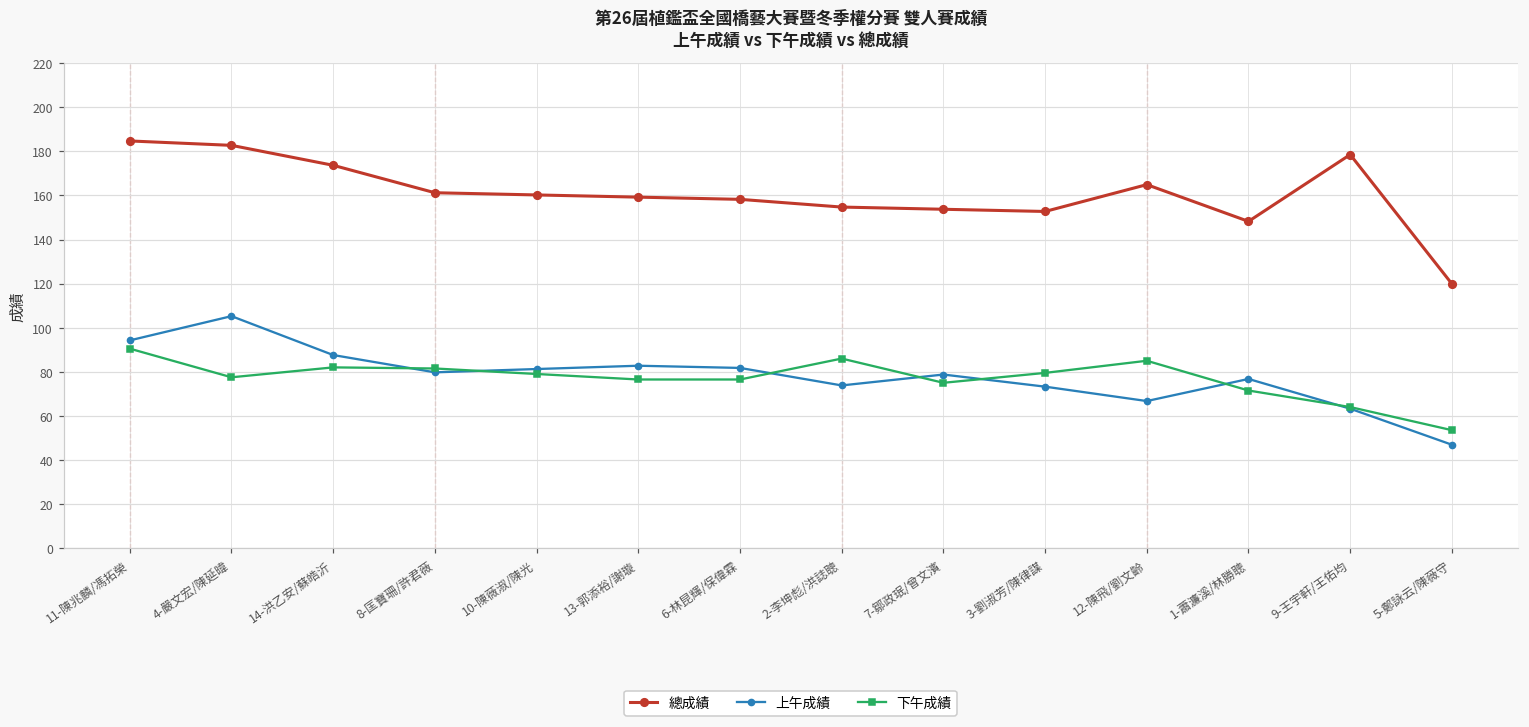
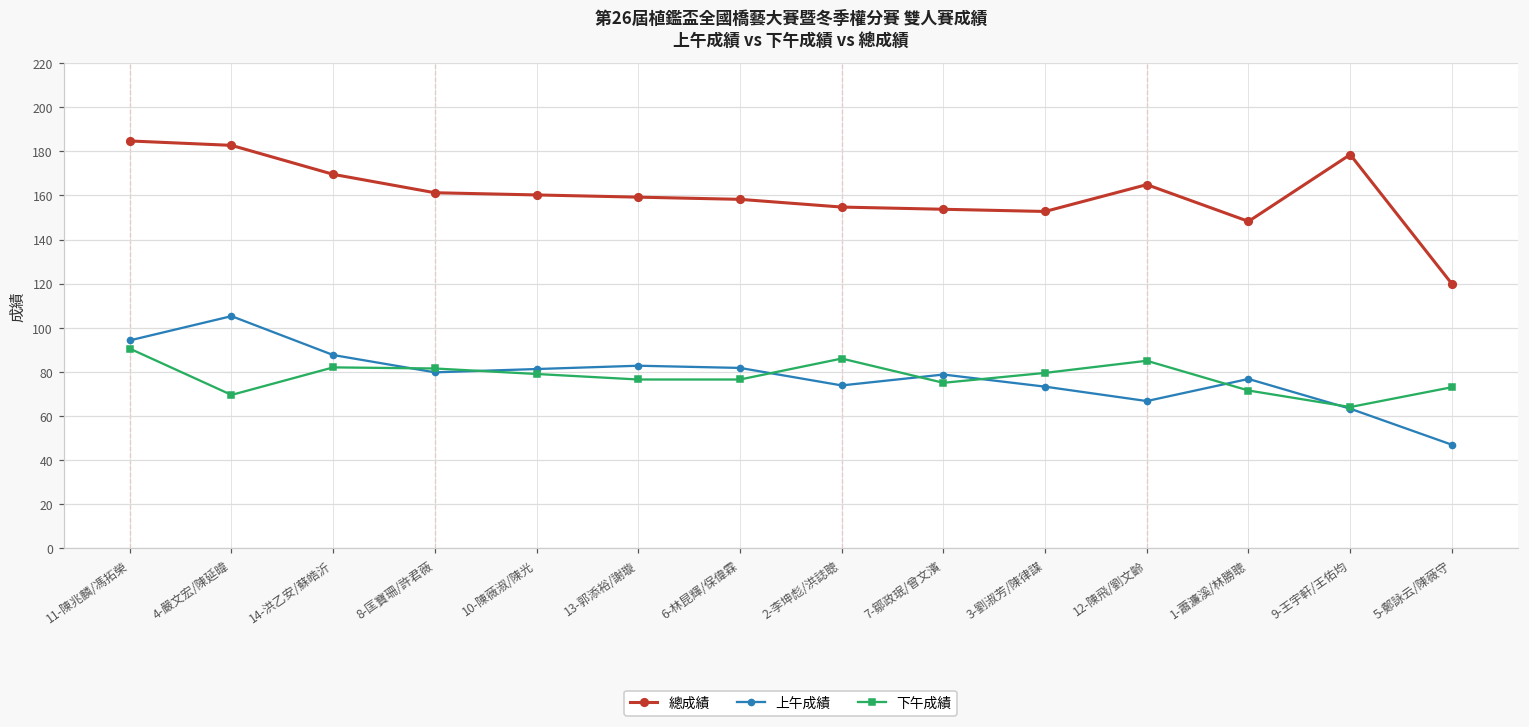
下午成績, 4-嚴文宏/陳延暐: 78 -> 70
總成績, 14-洪乙安/蘇皓沂: 174 -> 170
下午成績, 5-鄭詠云/陳薇守: 54 -> 73
